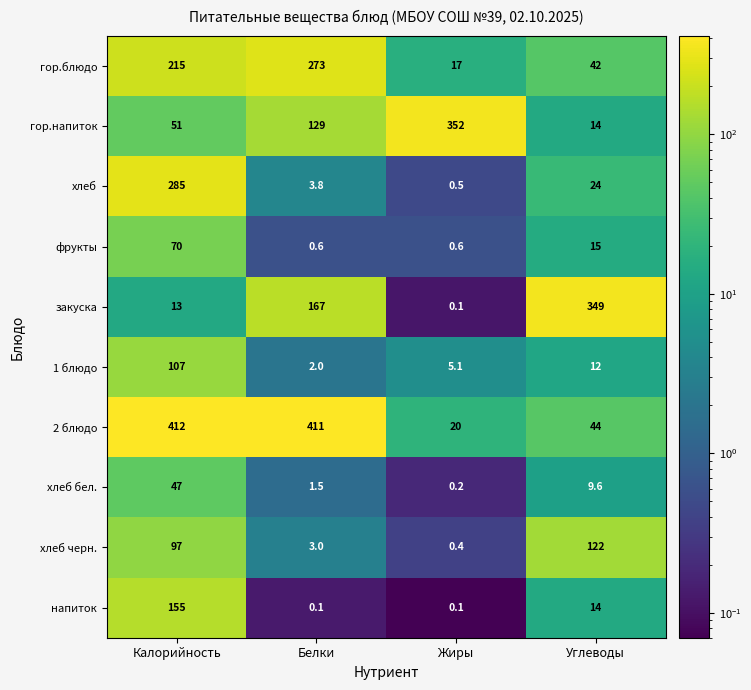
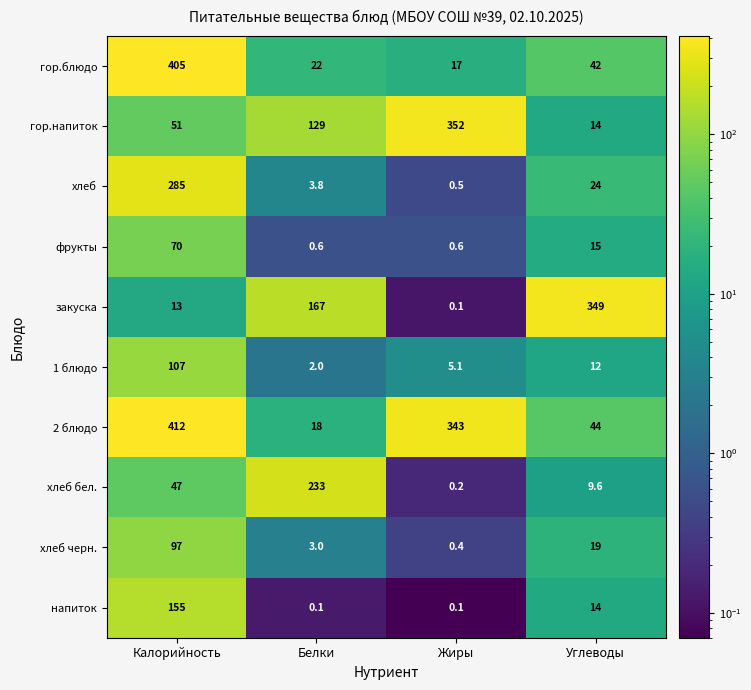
гор.блюдо, Калорийность: 215 -> 405
гор.блюдо, Белки: 273 -> 22
2 блюдо, Белки: 411 -> 18
2 блюдо, Жиры: 20 -> 343
хлеб бел., Белки: 1.5 -> 233
хлеб черн., Углеводы: 122 -> 19
